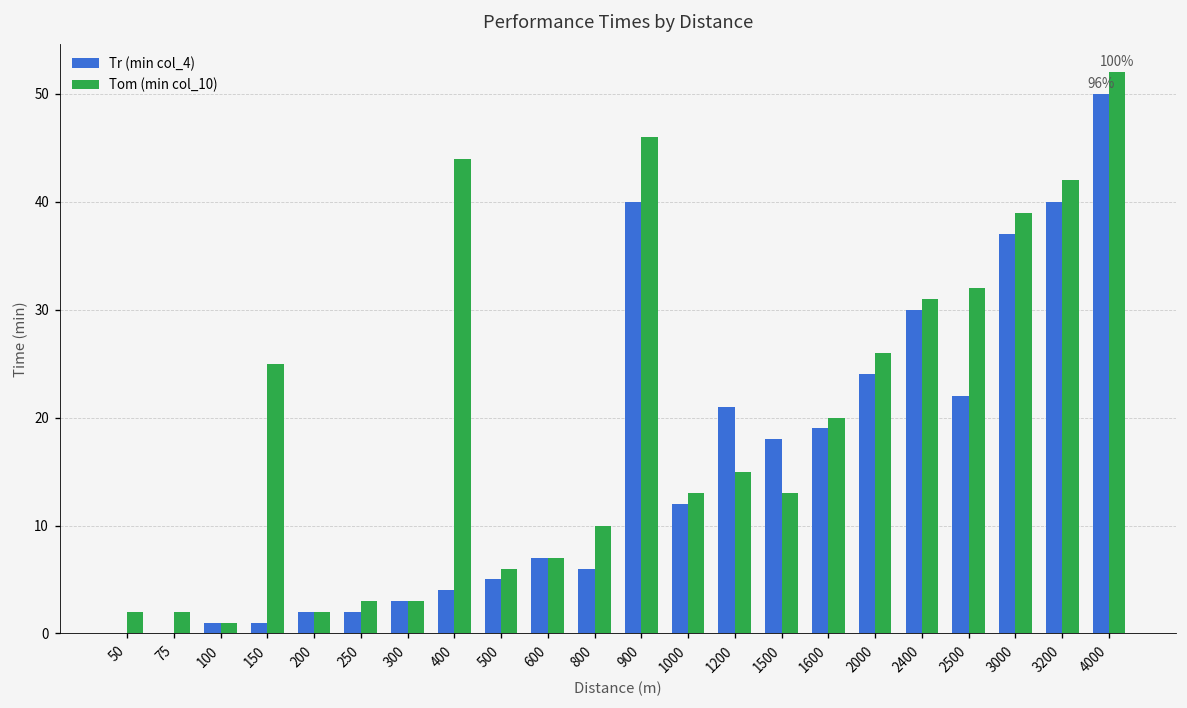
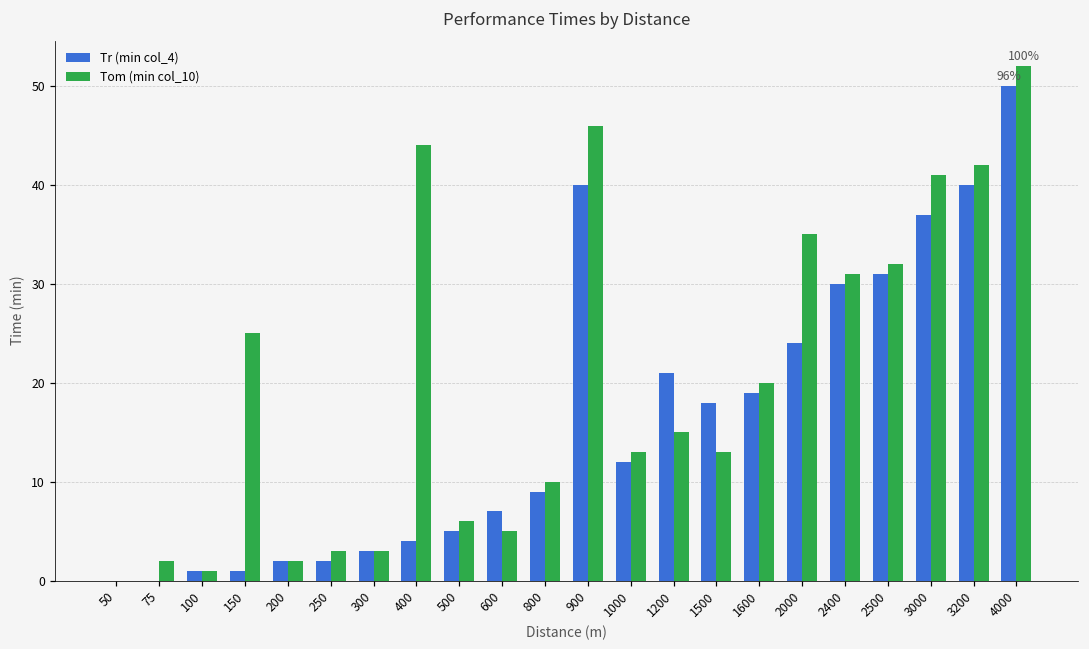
Tom (min col_10), 50: 2 -> 0
Tom (min col_10), 600: 7 -> 5
Tr (min col_4), 800: 6 -> 9
Tom (min col_10), 2000: 26 -> 35
Tr (min col_4), 2500: 22 -> 31
Tom (min col_10), 3000: 39 -> 41
